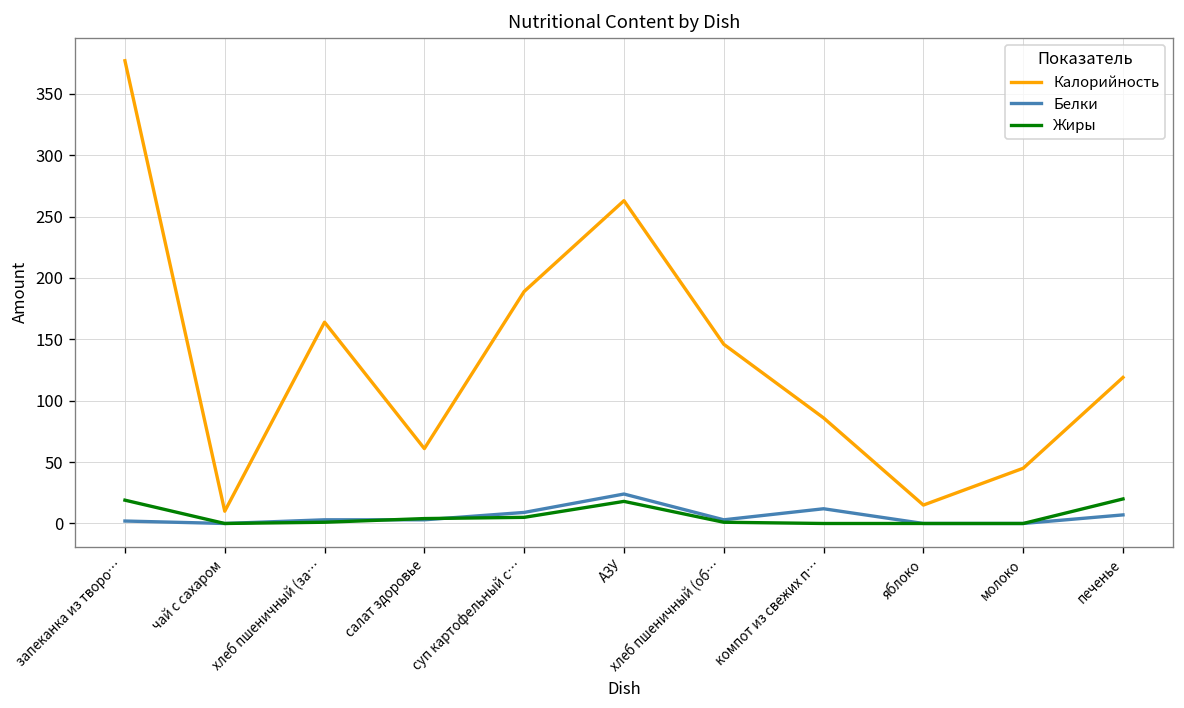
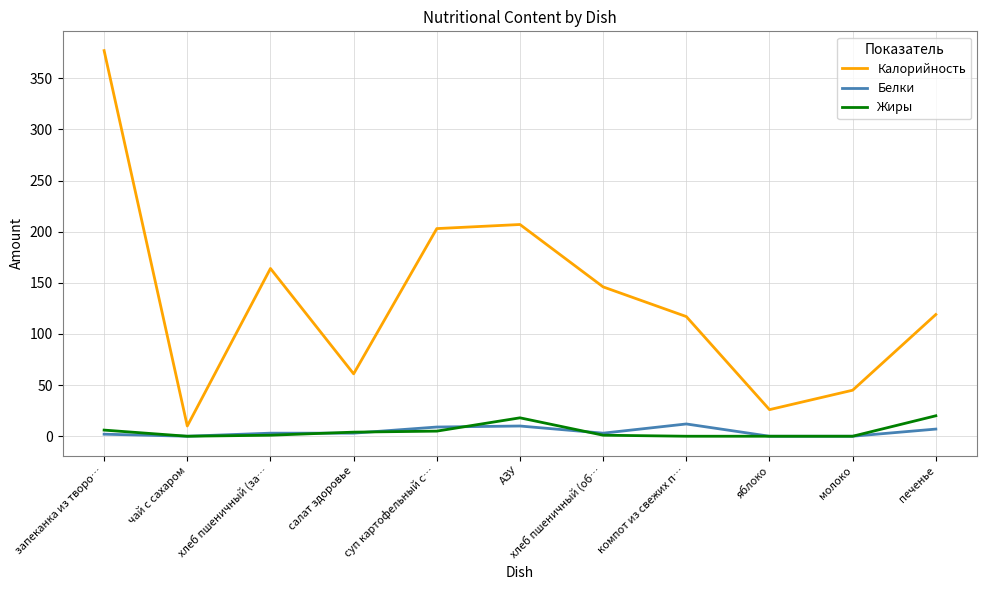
Жиры, запеканка из творо…: 19 -> 6
Калорийность, суп картофельный с…: 189 -> 203
Калорийность, АЗУ: 263 -> 207
Белки, АЗУ: 24 -> 10
Калорийность, компот из свежих п…: 86 -> 117
Калорийность, яблоко: 15 -> 26
